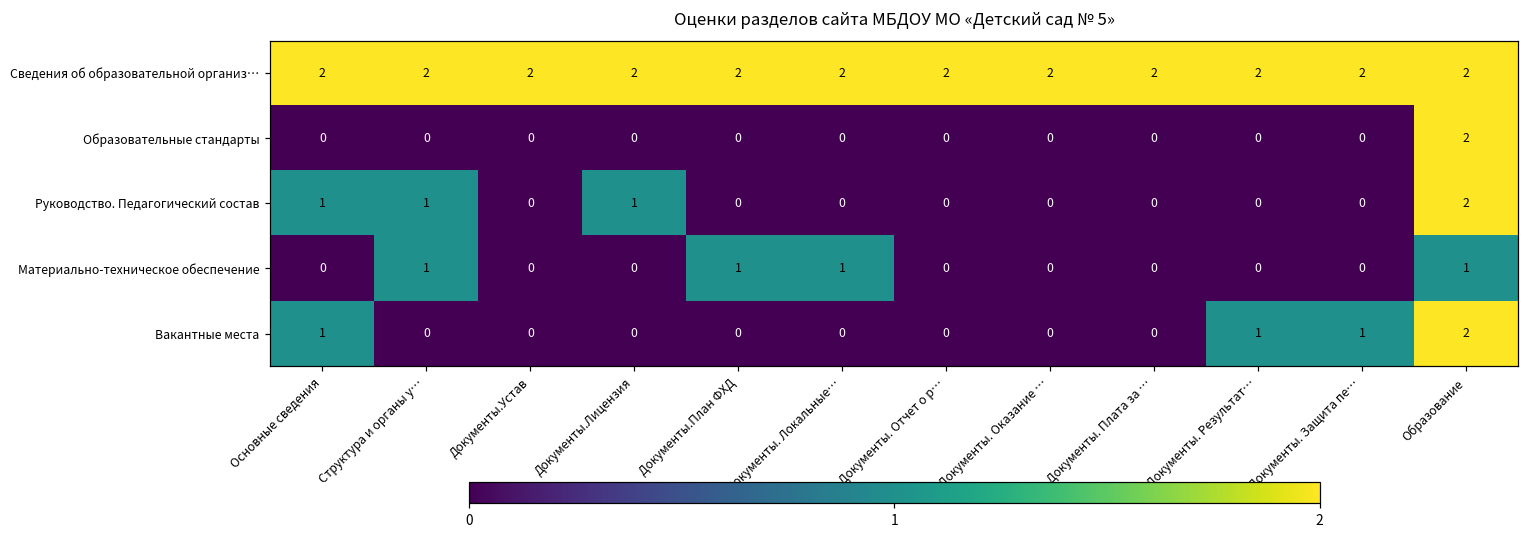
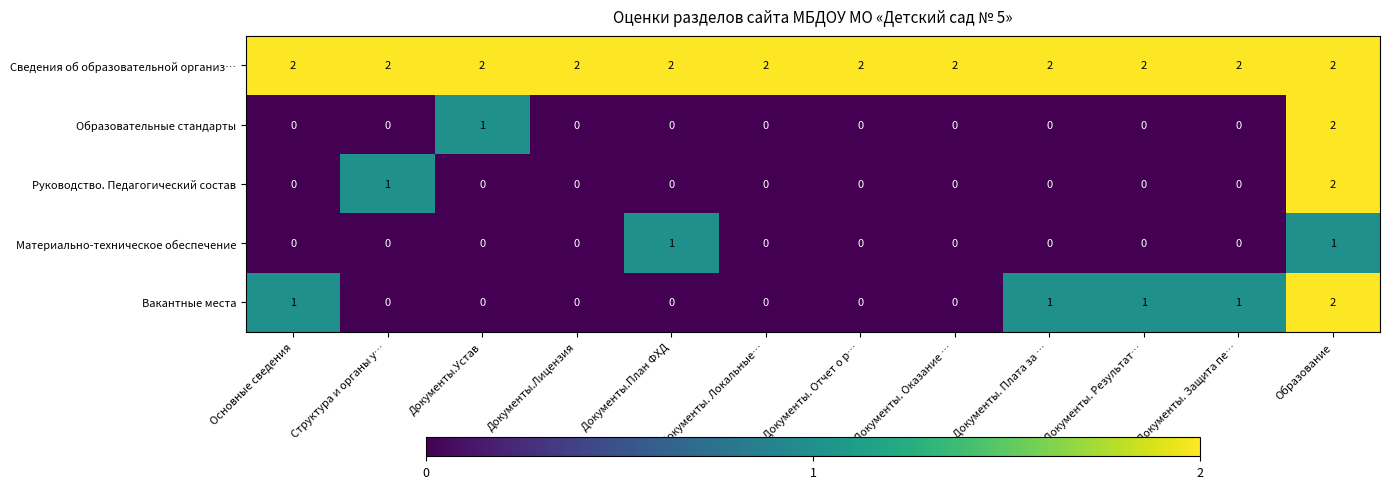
Образовательные стандарты, Документы.Устав: 0 -> 1
Руководство. Педагогический состав, Основные сведения: 1 -> 0
Руководство. Педагогический состав, Документы.Лицензия: 1 -> 0
Материально-техническое обеспечение, Структура и органы у…: 1 -> 0
Материально-техническое обеспечение, Документы. Локальные…: 1 -> 0
Вакантные места, Документы. Плата за …: 0 -> 1
